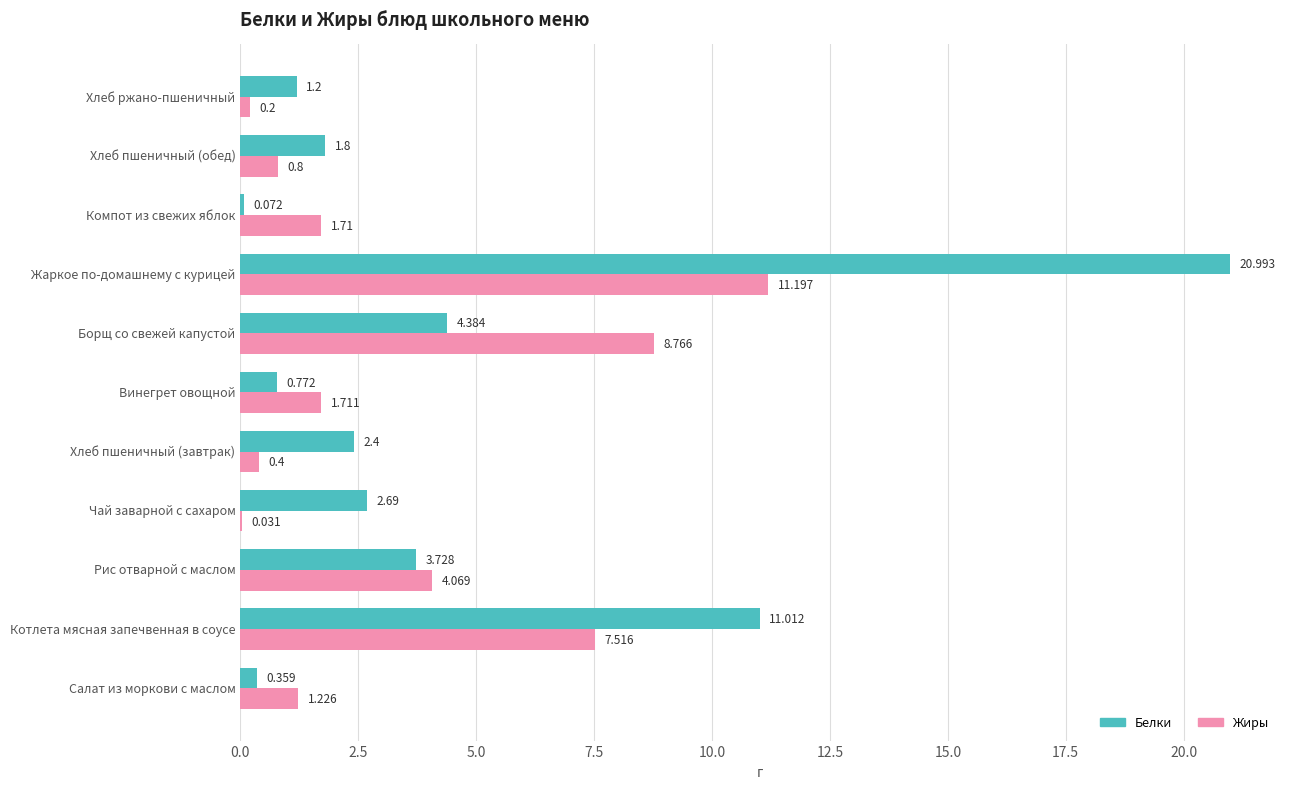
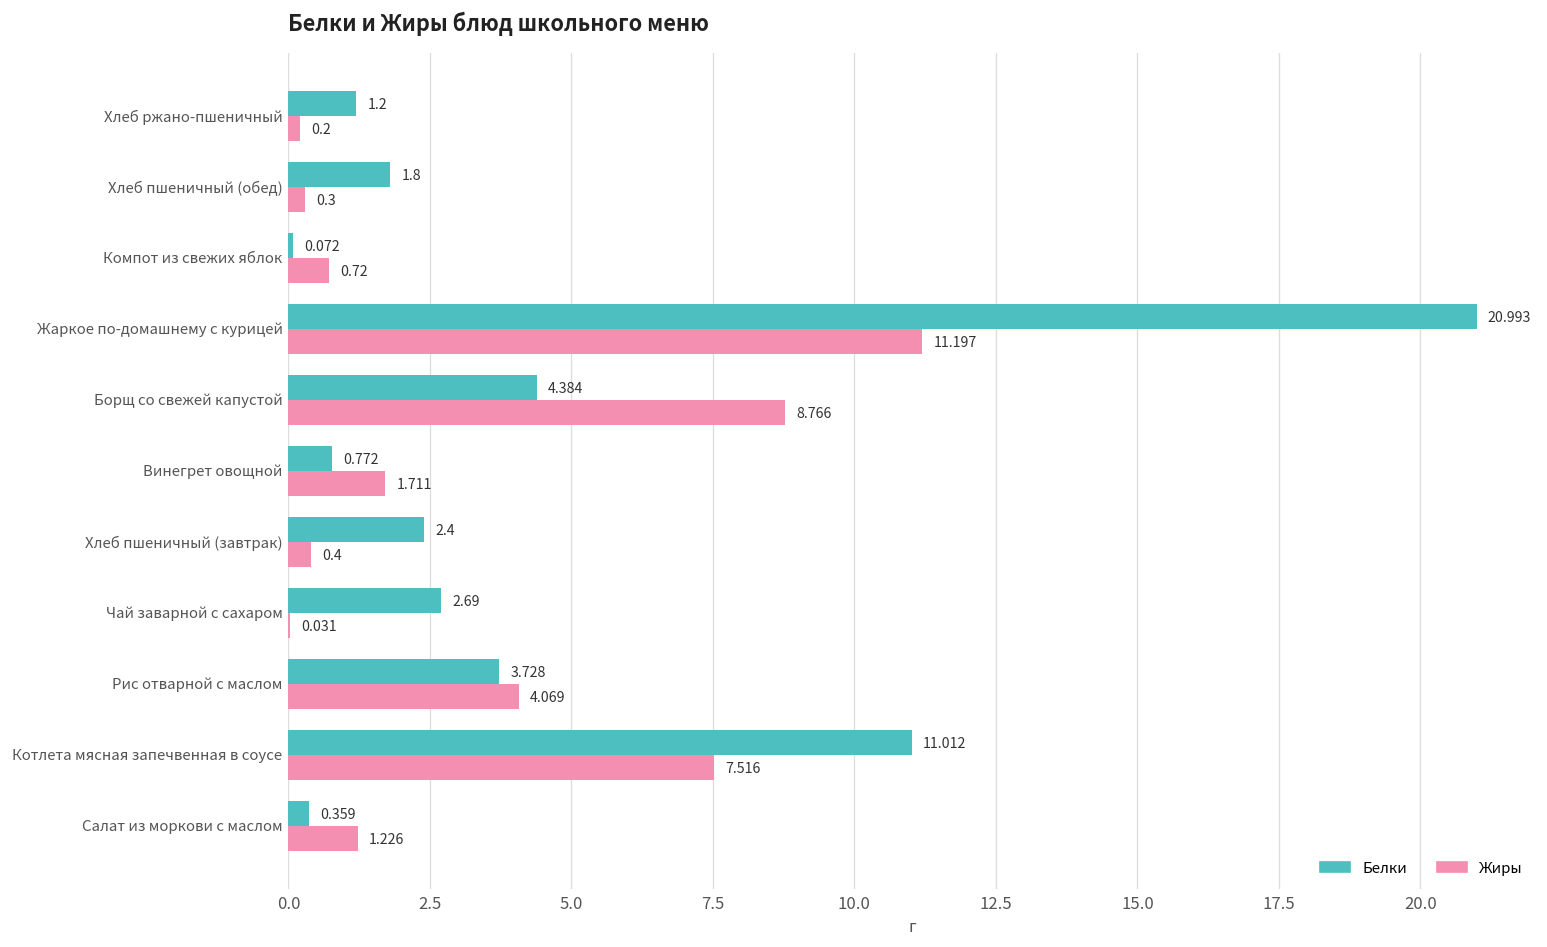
Жиры, Хлеб пшеничный (обед): 0.8 -> 0.3
Жиры, Компот из свежих яблок: 1.71 -> 0.72
